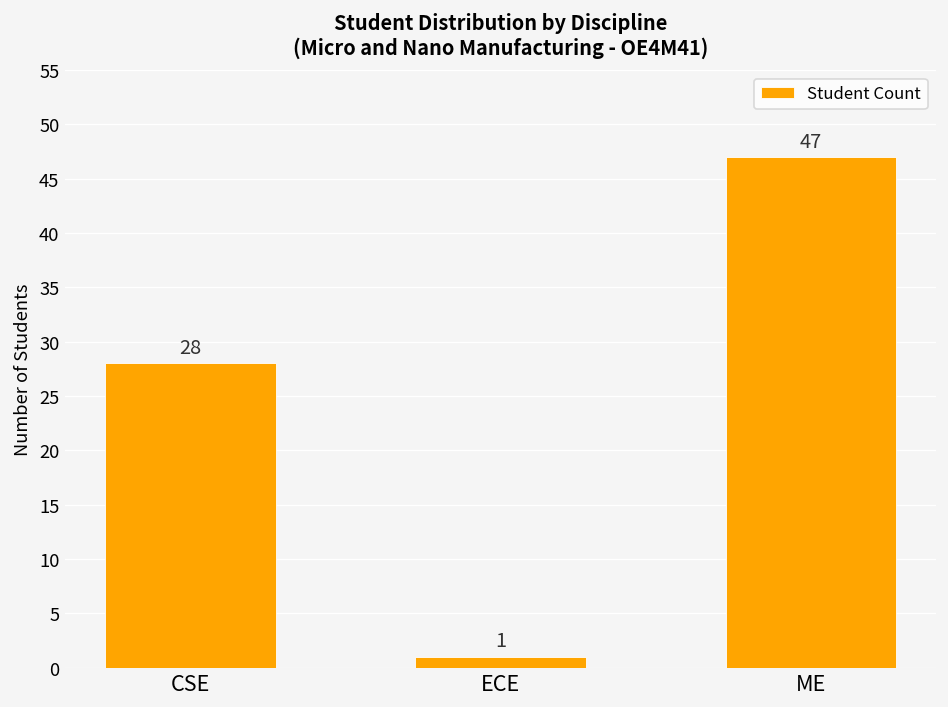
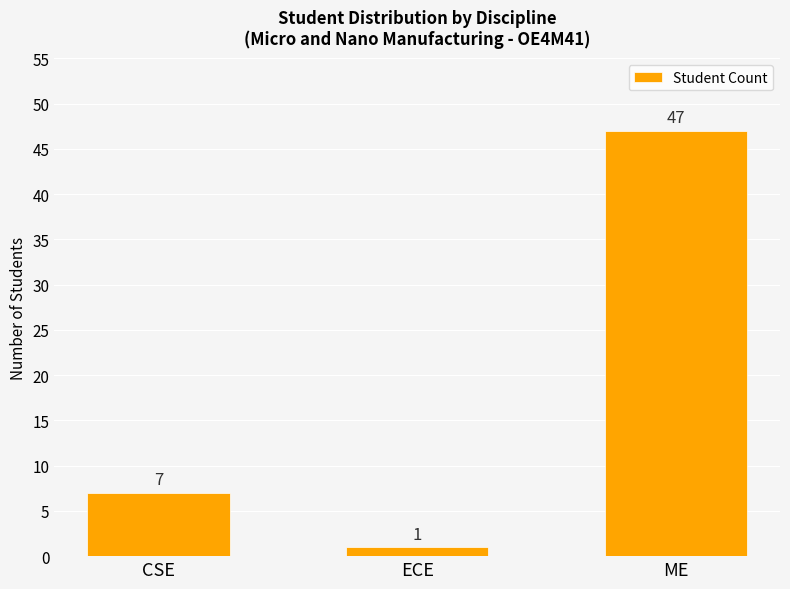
CSE: 28 -> 7
